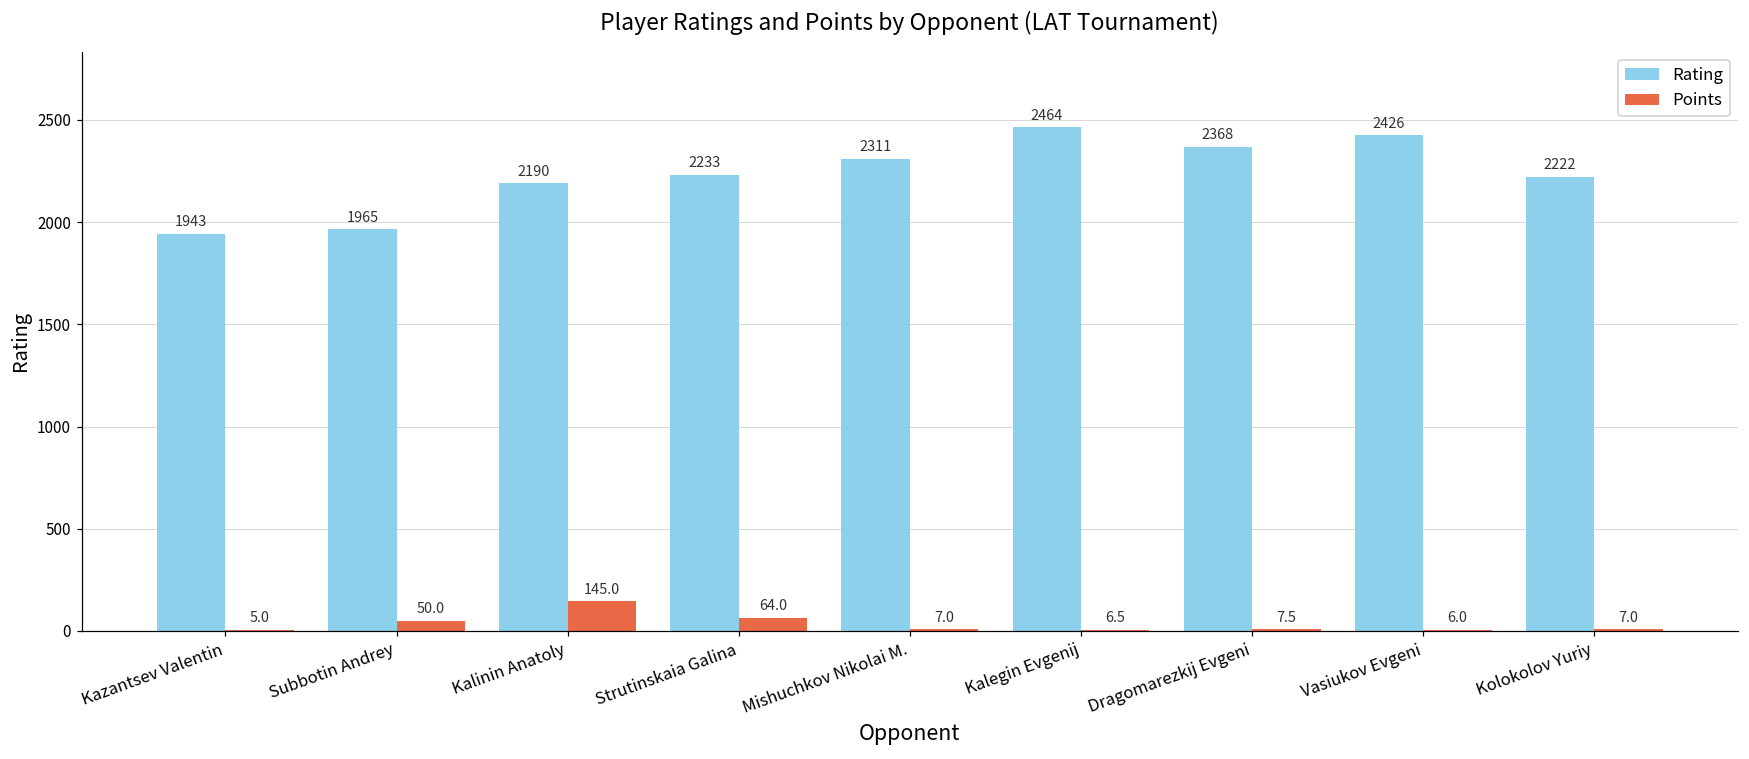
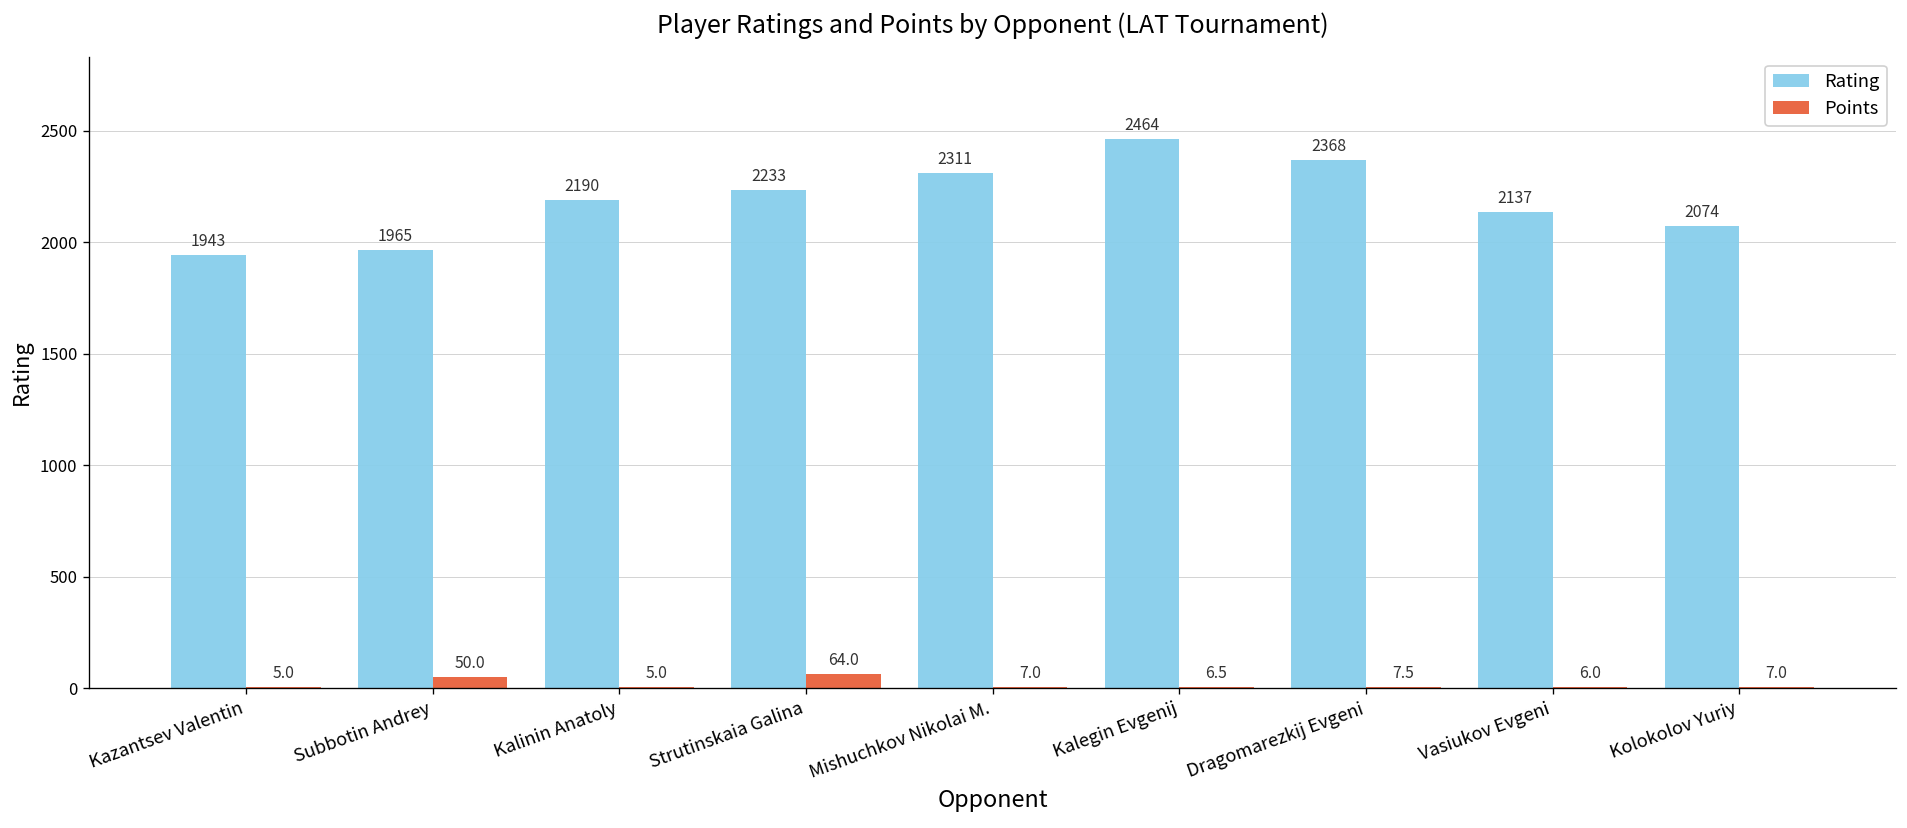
Points, Kalinin Anatoly: 145.0 -> 5.0
Rating, Vasiukov Evgeni: 2426 -> 2137
Rating, Kolokolov Yuriy: 2222 -> 2074
